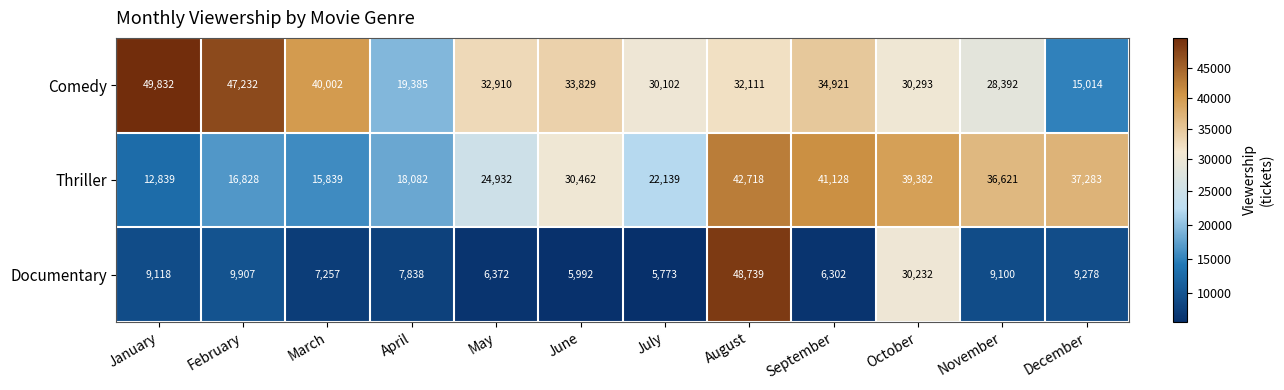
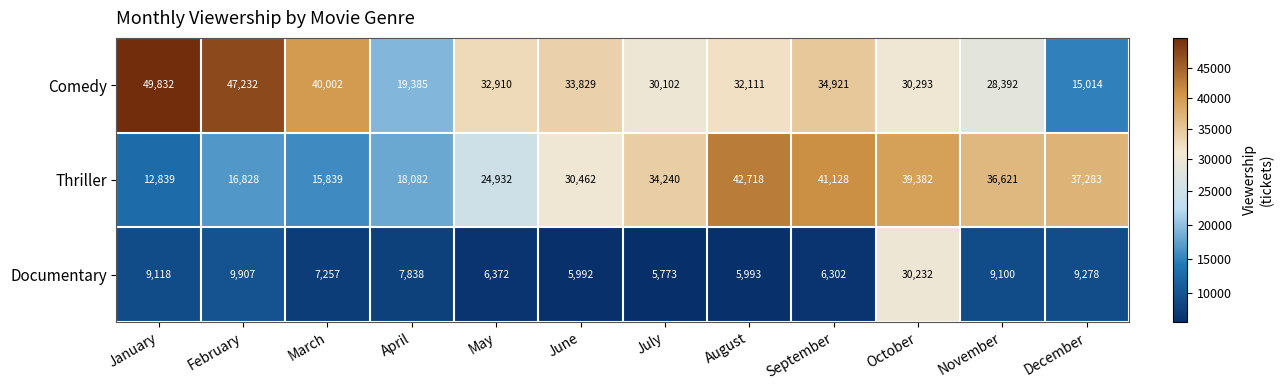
Thriller, July: 22,139 -> 34,240
Documentary, August: 48,739 -> 5,993
